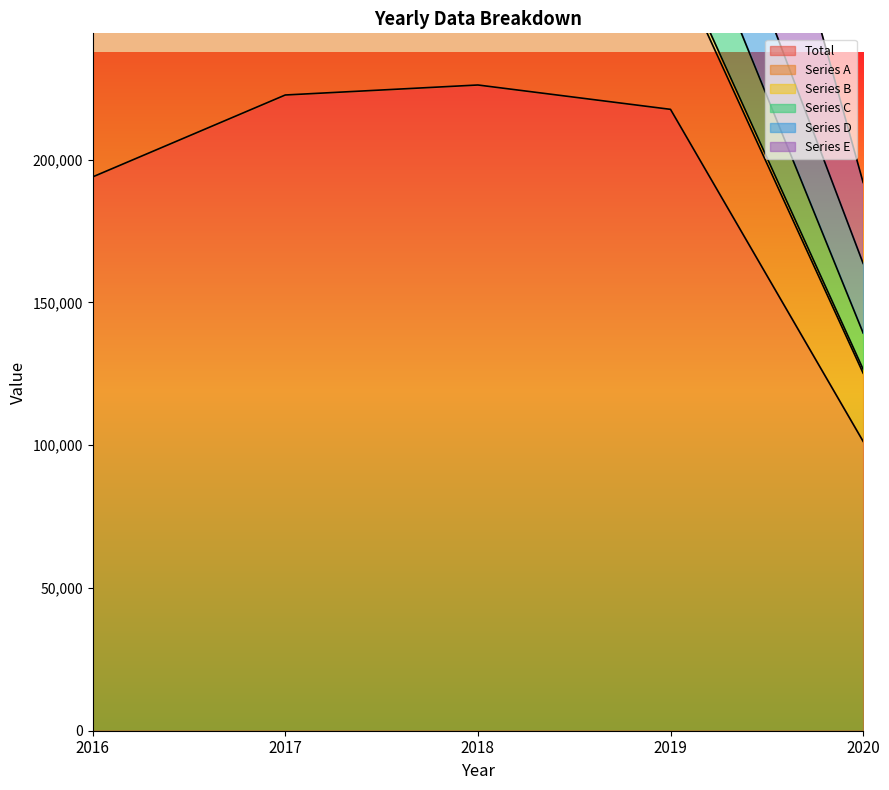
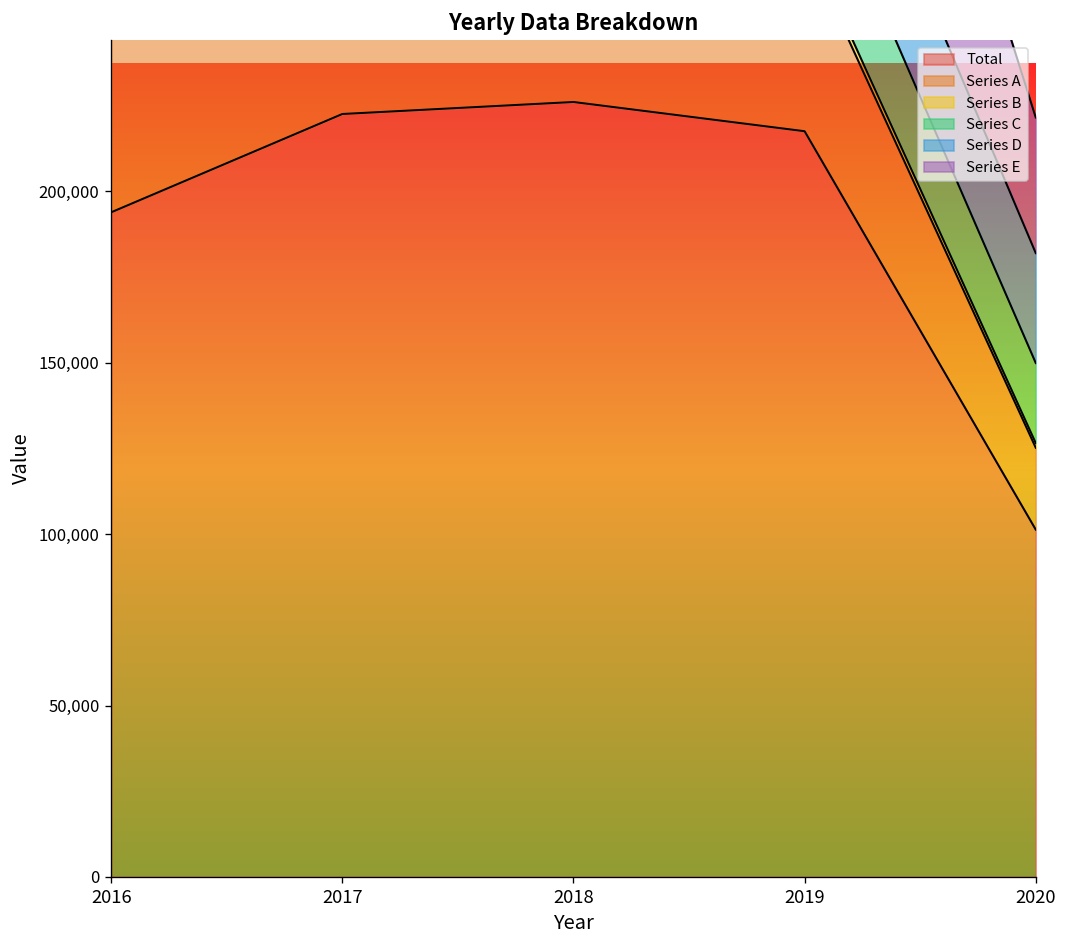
Series C, 2020: 13,000 -> 23,000
Series D, 2020: 24,000 -> 32,000
Series E, 2020: 28,000 -> 40,000
